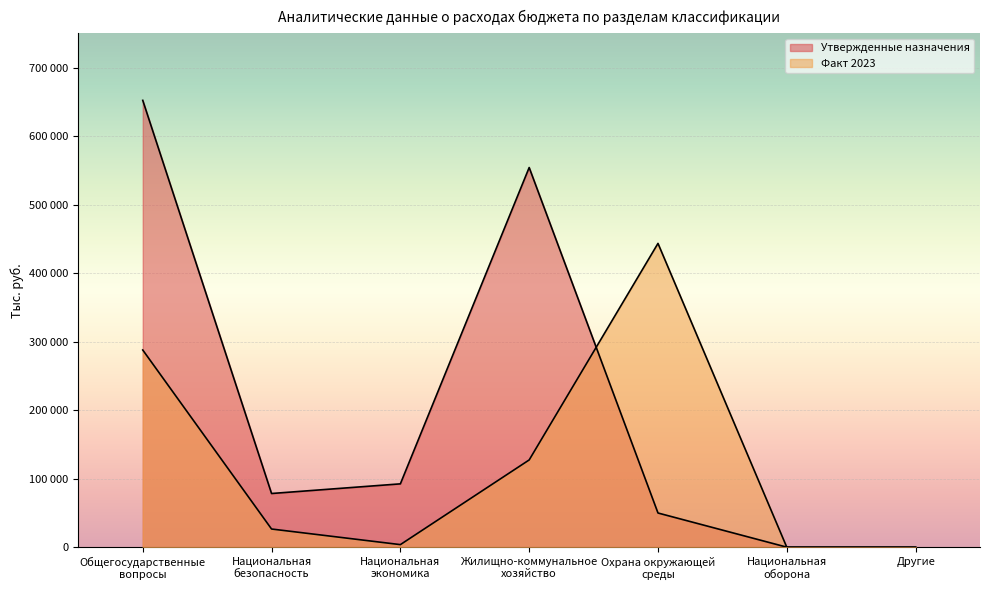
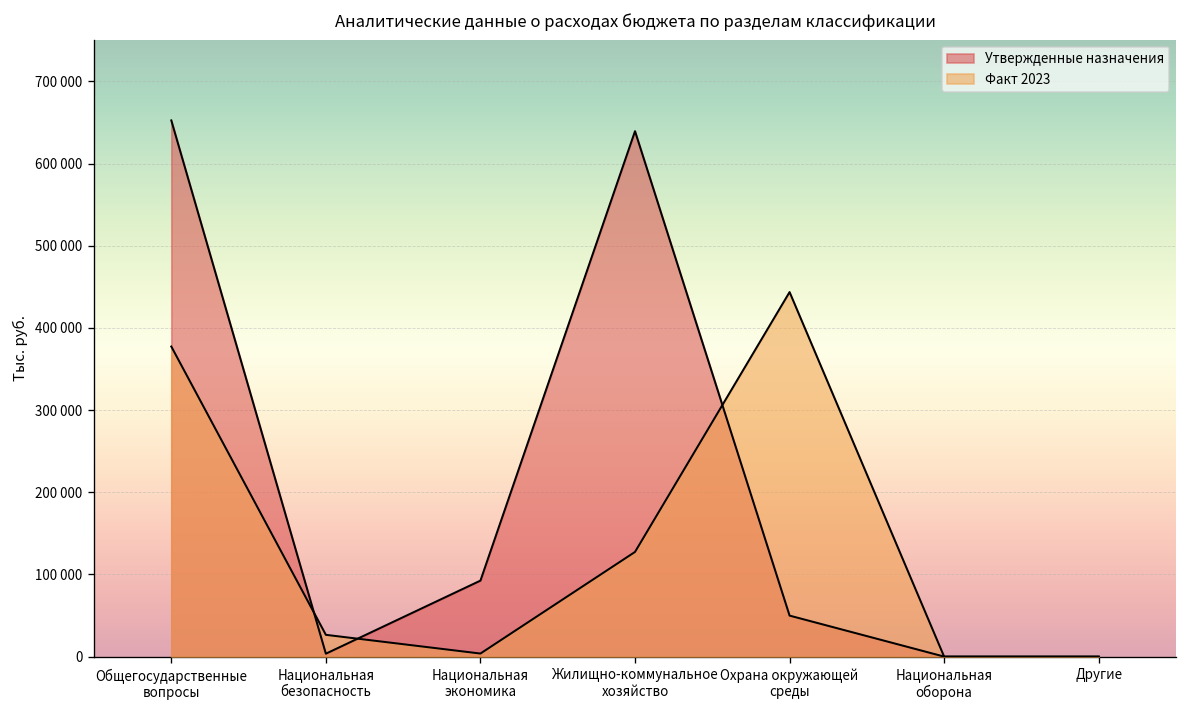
Факт 2023, Общегосударственные вопросы: 290000 -> 380000
Утвержденные назначения, Национальная безопасность: 80000 -> 0
Утвержденные назначения, Жилищно-коммунальное хозяйство: 550000 -> 640000
